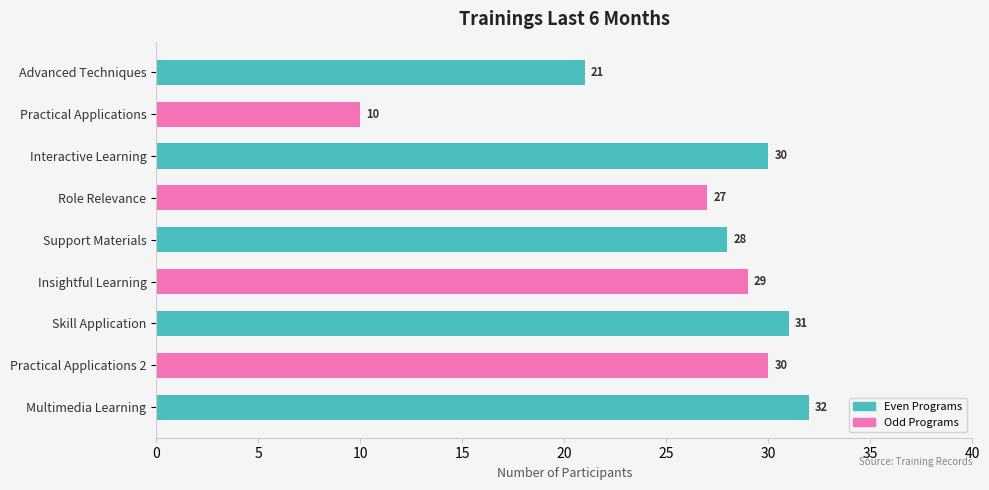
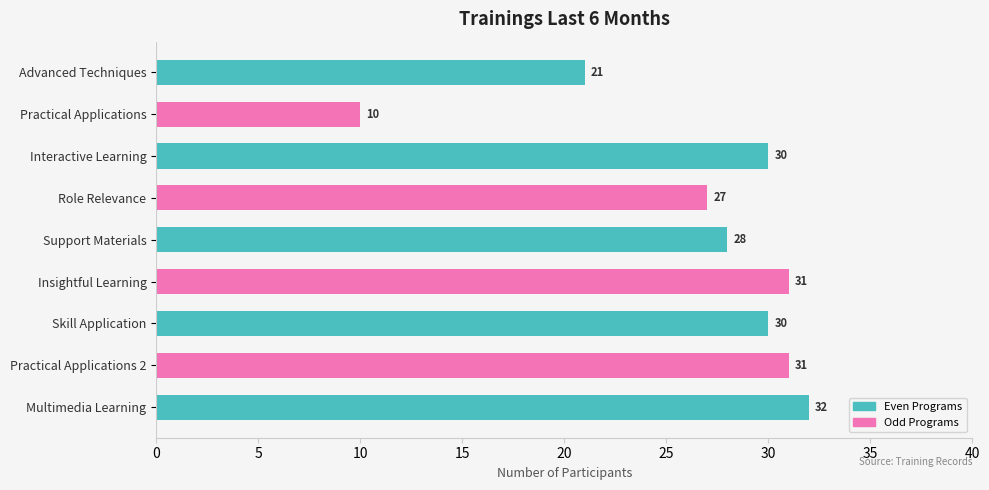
Insightful Learning: 29 -> 31
Skill Application: 31 -> 30
Practical Applications 2: 30 -> 31
